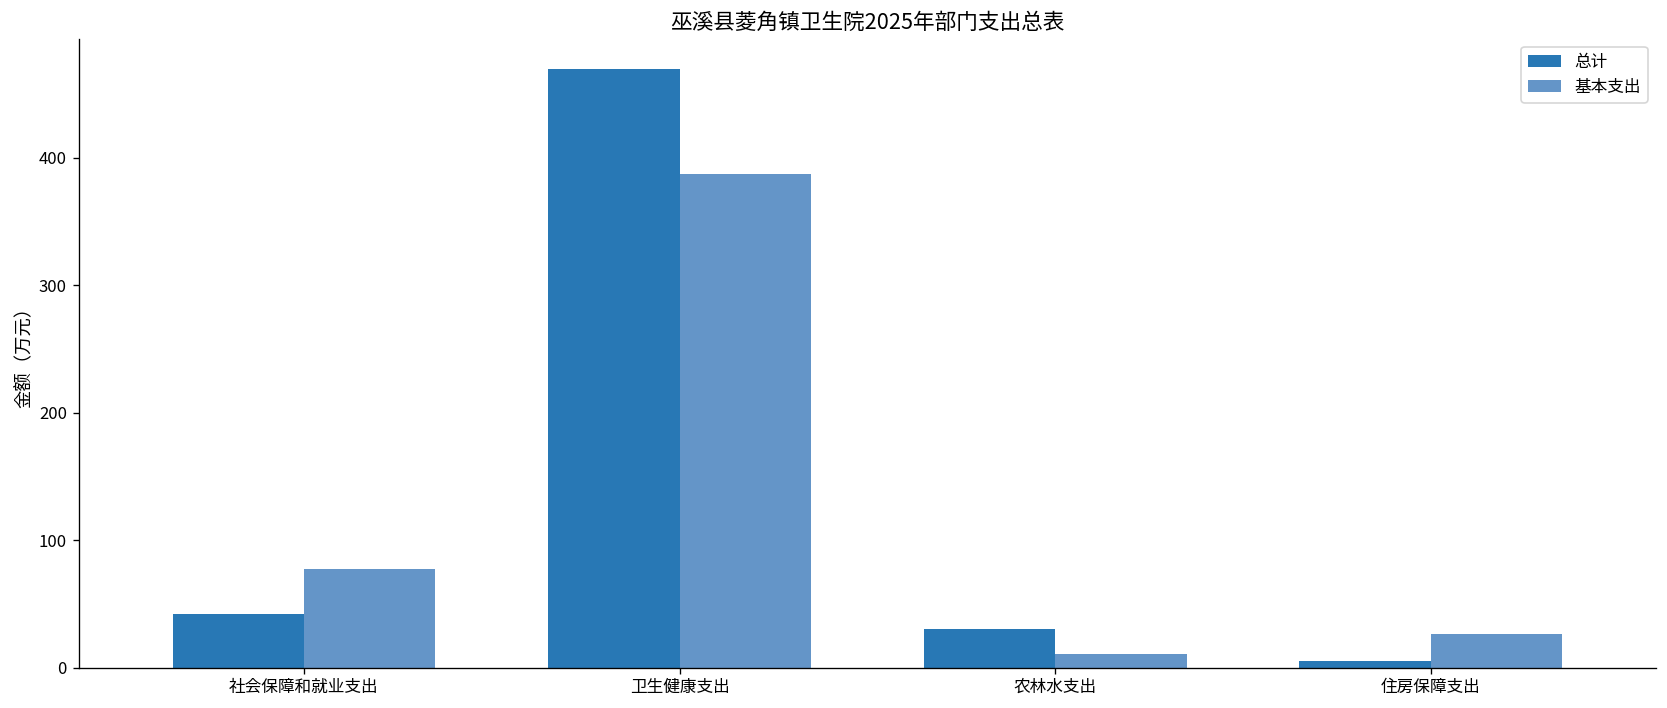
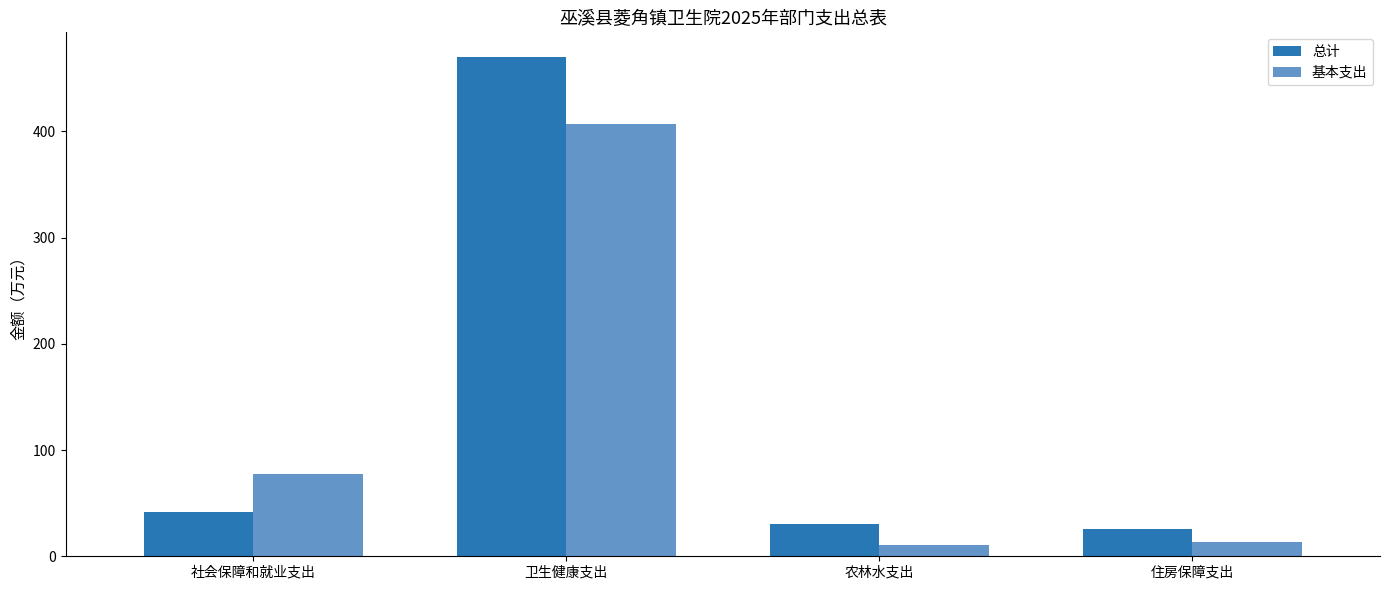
基本支出, 卫生健康支出: 387 -> 407
总计, 住房保障支出: 5 -> 26
基本支出, 住房保障支出: 26 -> 13
